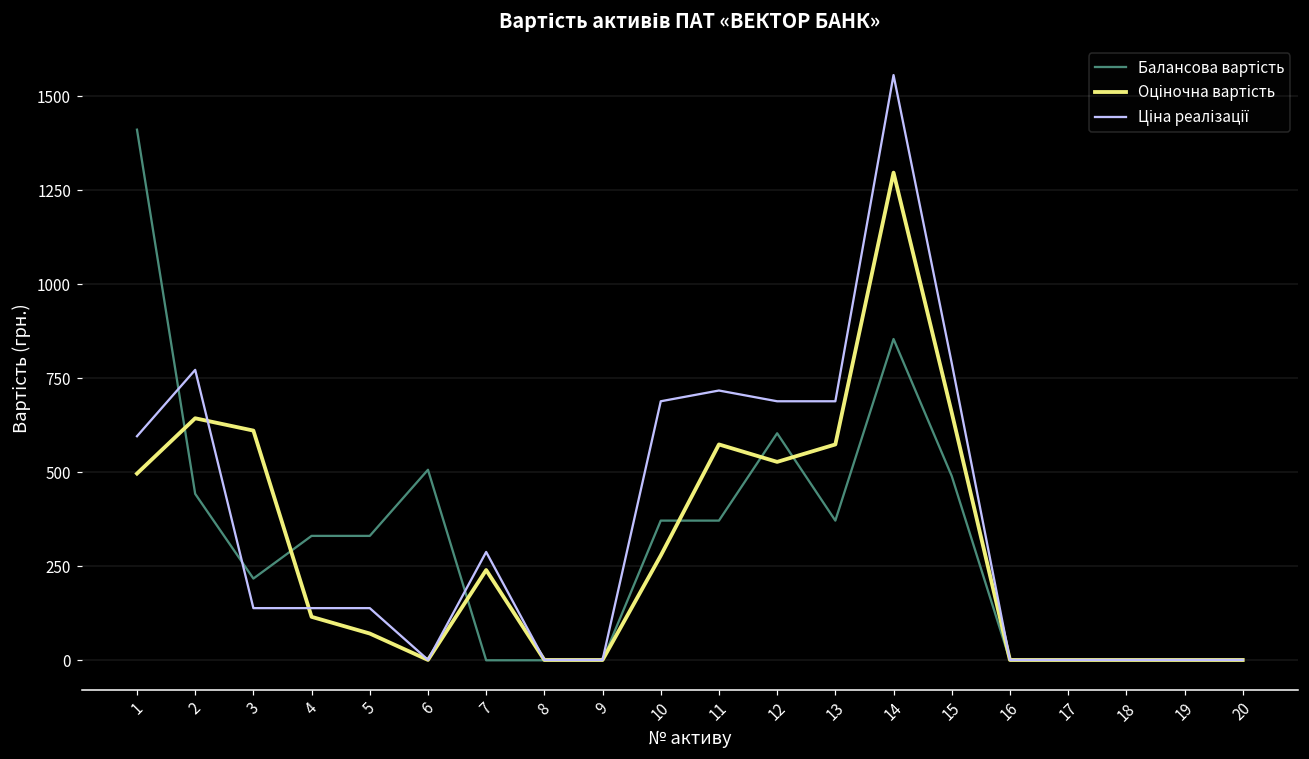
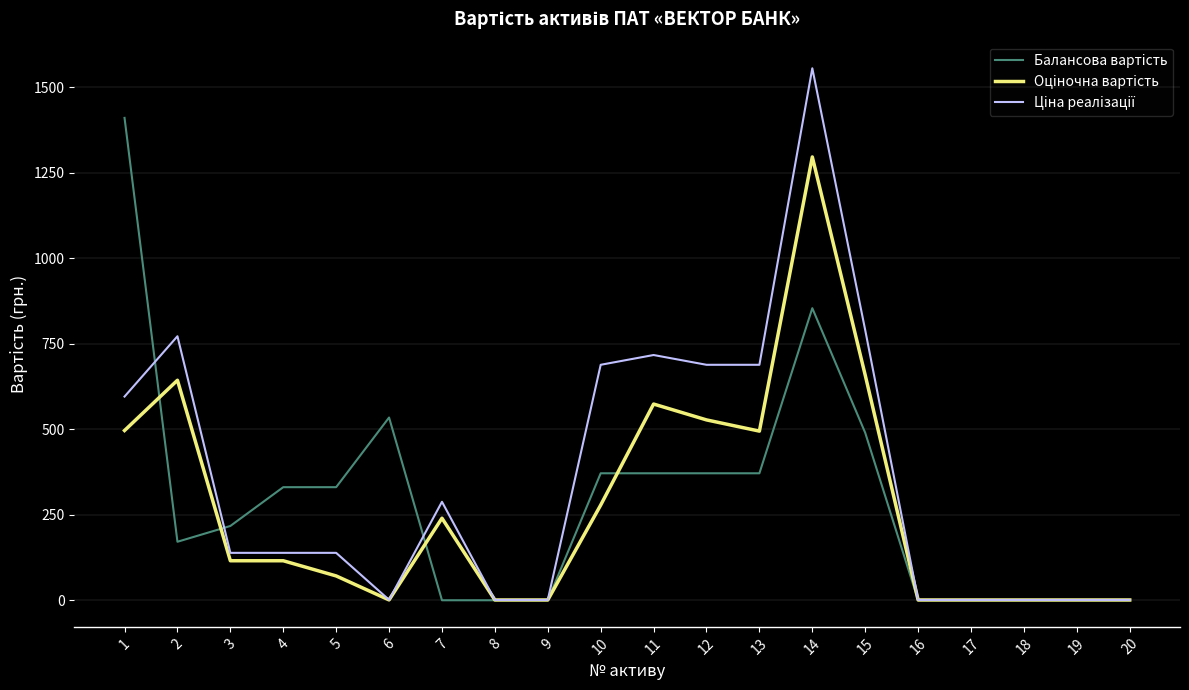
Балансова вартість, 2: 440 -> 170
Оціночна вартість, 3: 610 -> 120
Балансова вартість, 6: 510 -> 530
Балансова вартість, 12: 600 -> 370
Оціночна вартість, 13: 570 -> 490
